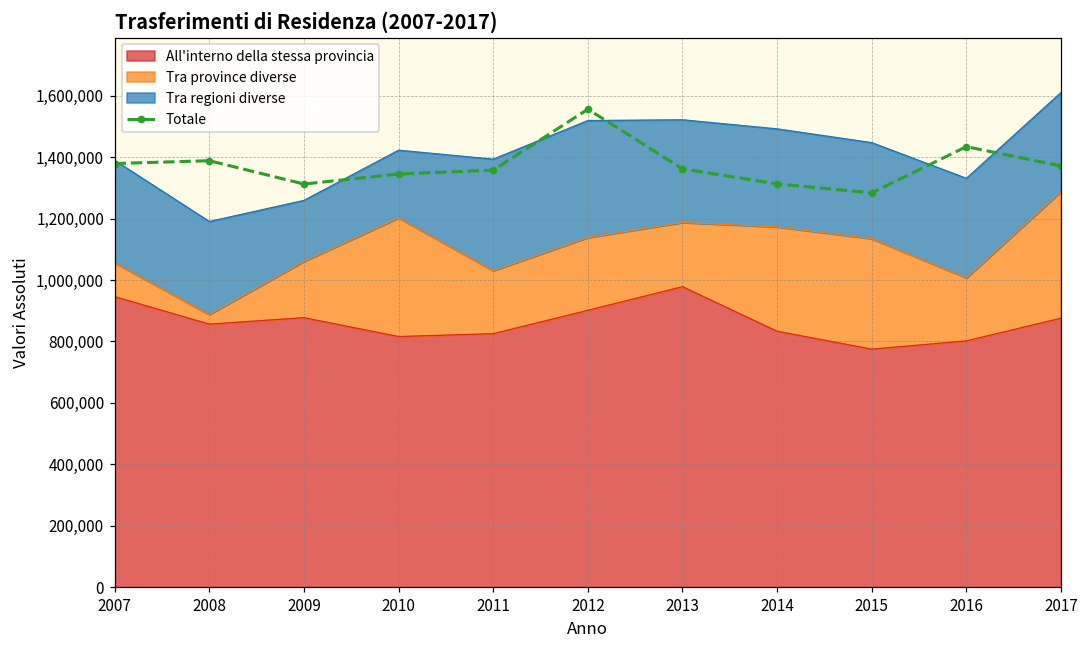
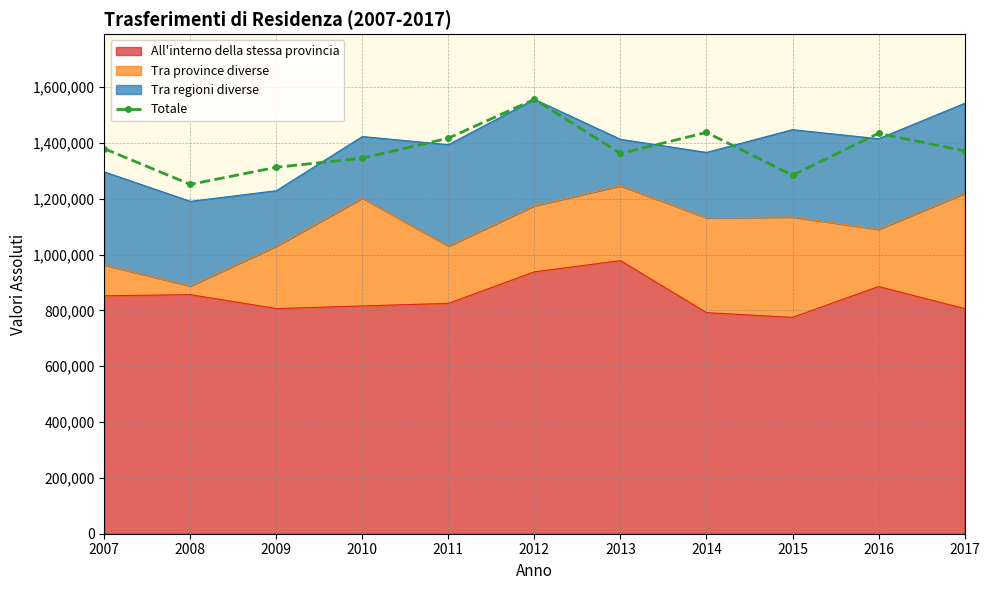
All'interno della stessa provincia, 2007: 950,000 -> 850,000
Totale, 2008: 1,390,000 -> 1,250,000
All'interno della stessa provincia, 2009: 880,000 -> 810,000
Tra province diverse, 2009: 180,000 -> 220,000
Totale, 2011: 1,360,000 -> 1,420,000
All'interno della stessa provincia, 2012: 900,000 -> 940,000
Tra province diverse, 2013: 210,000 -> 270,000
Tra regioni diverse, 2013: 330,000 -> 170,000
All'interno della stessa provincia, 2014: 830,000 -> 790,000
Tra regioni diverse, 2014: 320,000 -> 230,000
Totale, 2014: 1,310,000 -> 1,440,000
All'interno della stessa provincia, 2016: 800,000 -> 890,000
All'interno della stessa provincia, 2017: 880,000 -> 810,000
